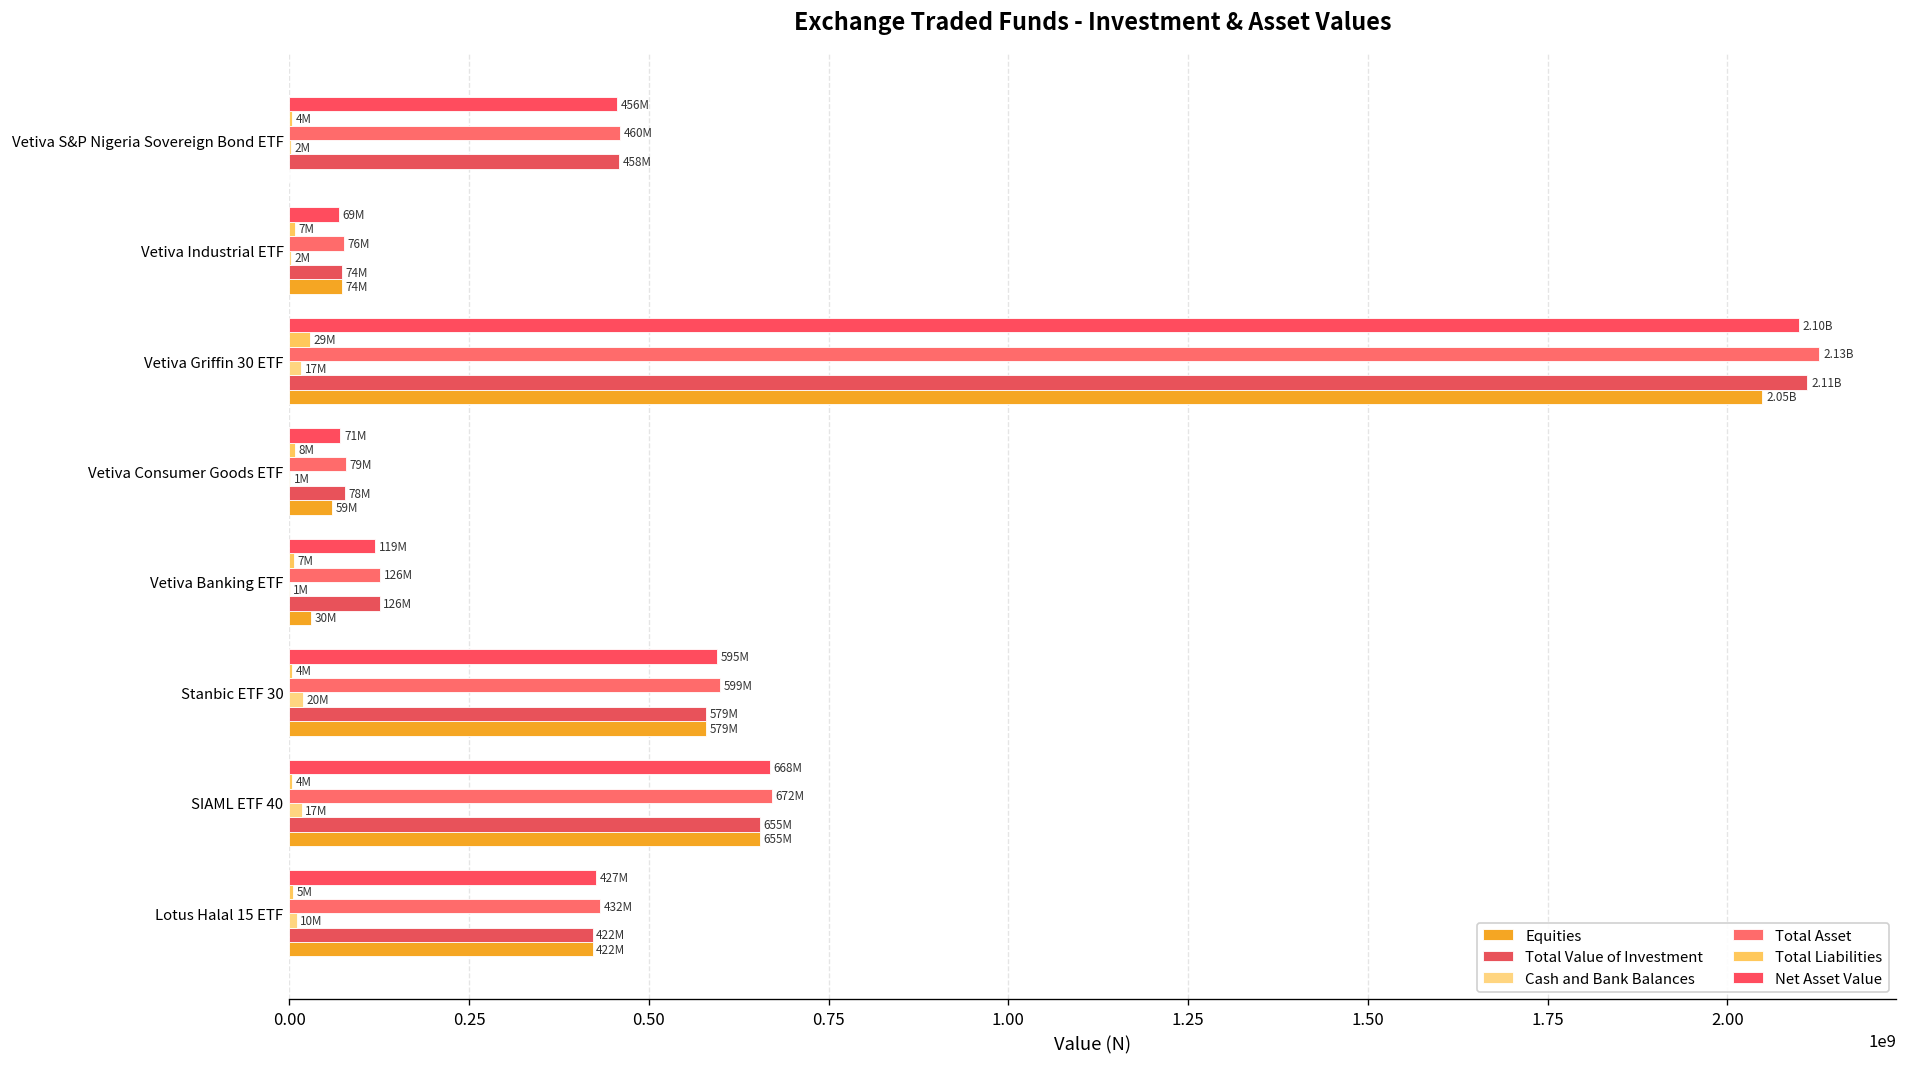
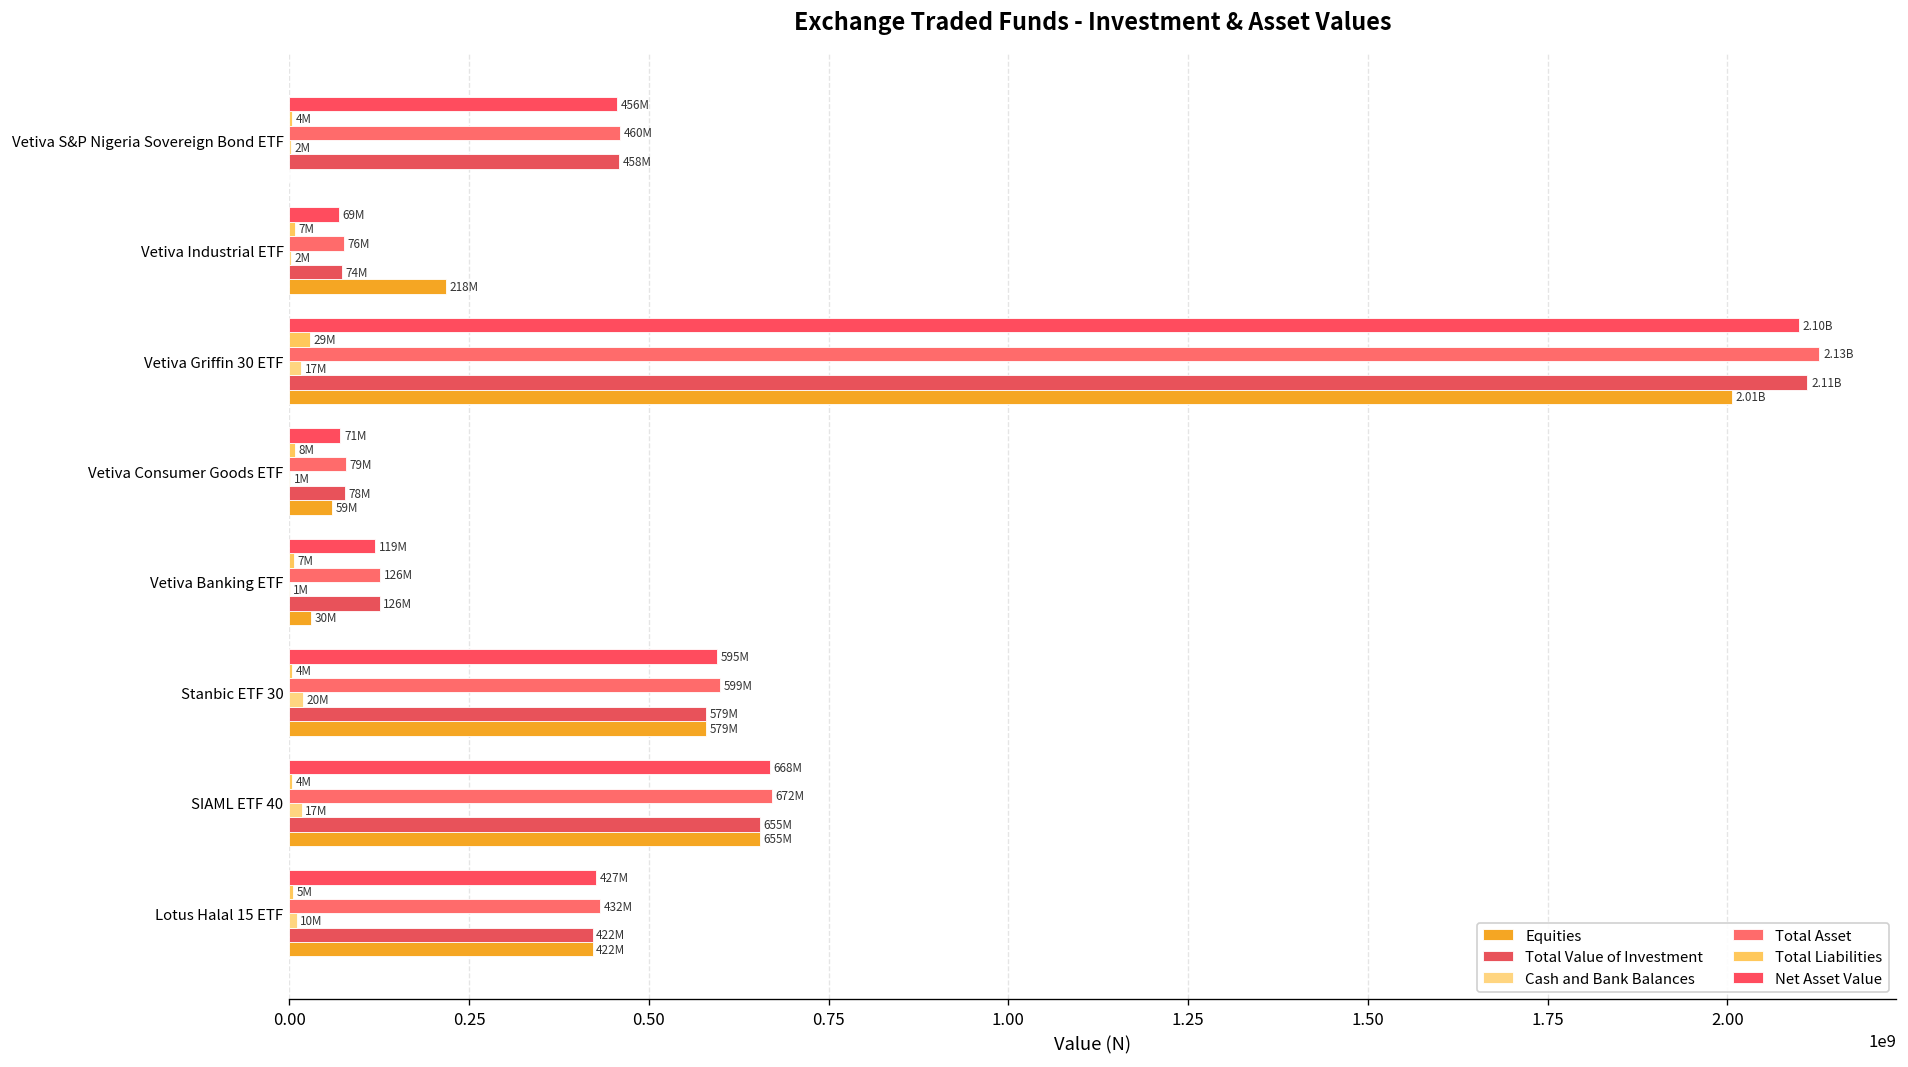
Equities, Vetiva Industrial ETF: 74M -> 218M
Equities, Vetiva Griffin 30 ETF: 2.05B -> 2.01B
